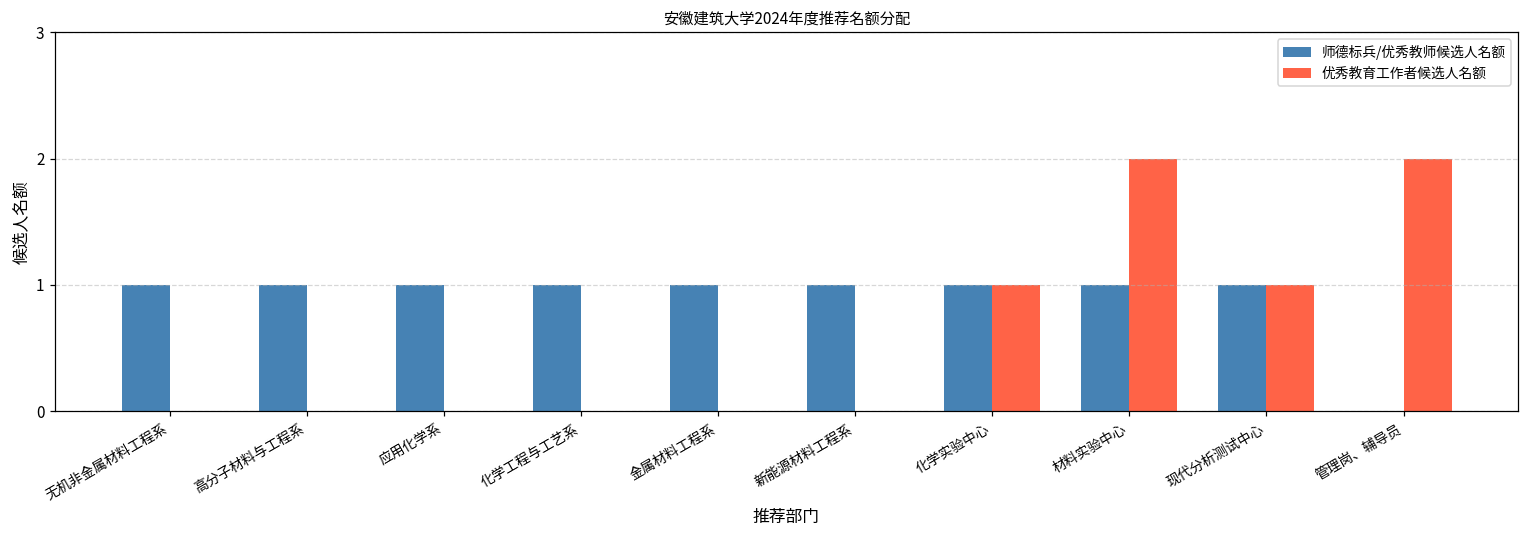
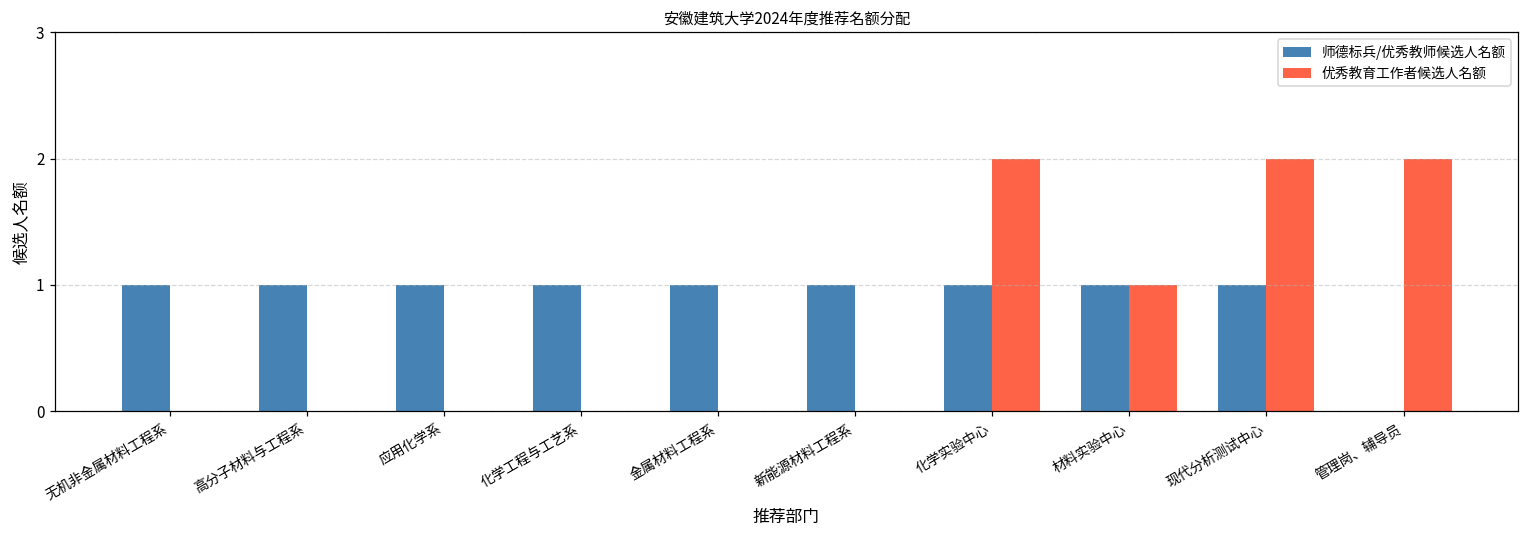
优秀教育工作者候选人名额, 化学实验中心: 1 -> 2
优秀教育工作者候选人名额, 材料实验中心: 2 -> 1
优秀教育工作者候选人名额, 现代分析测试中心: 1 -> 2
